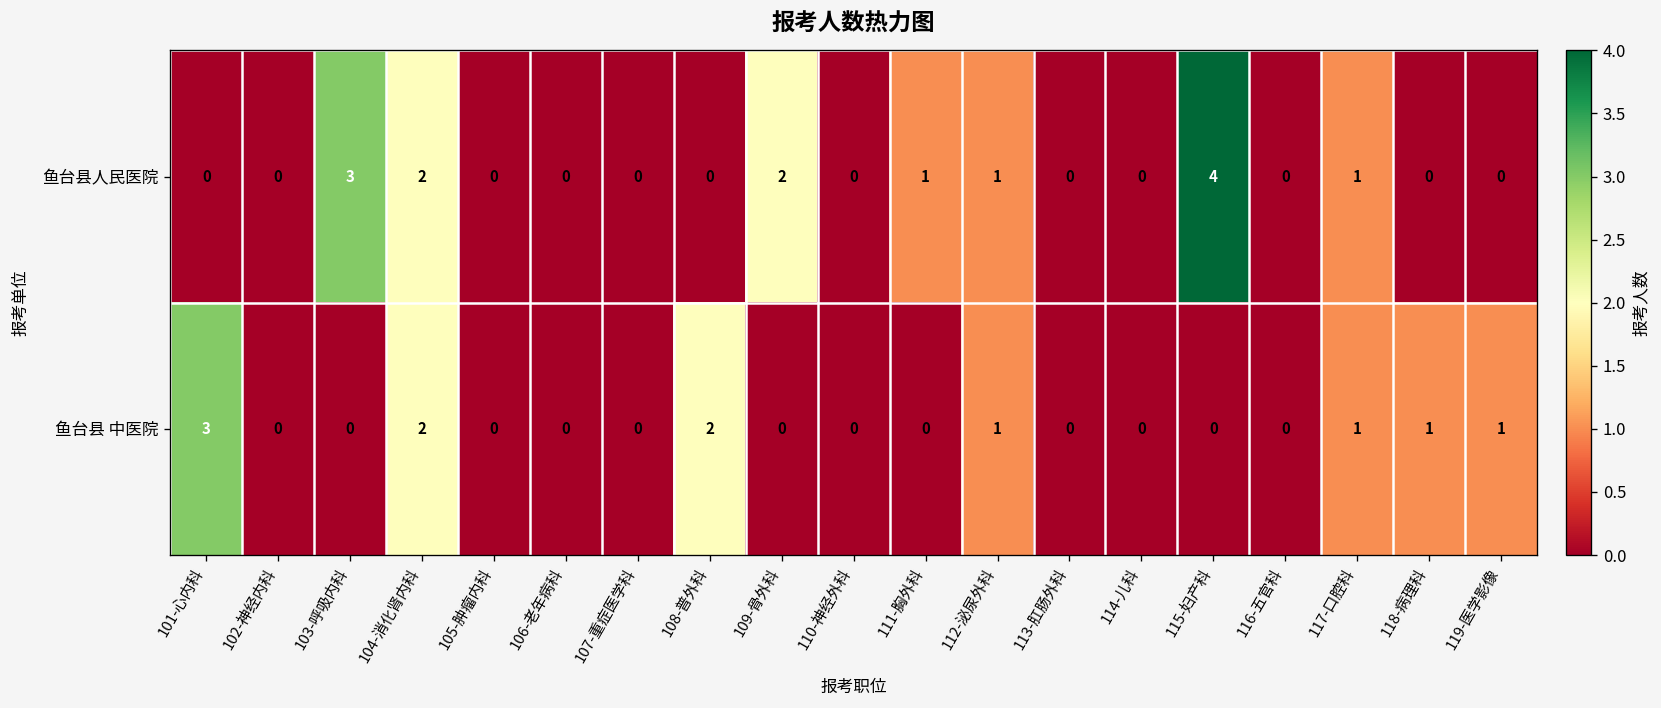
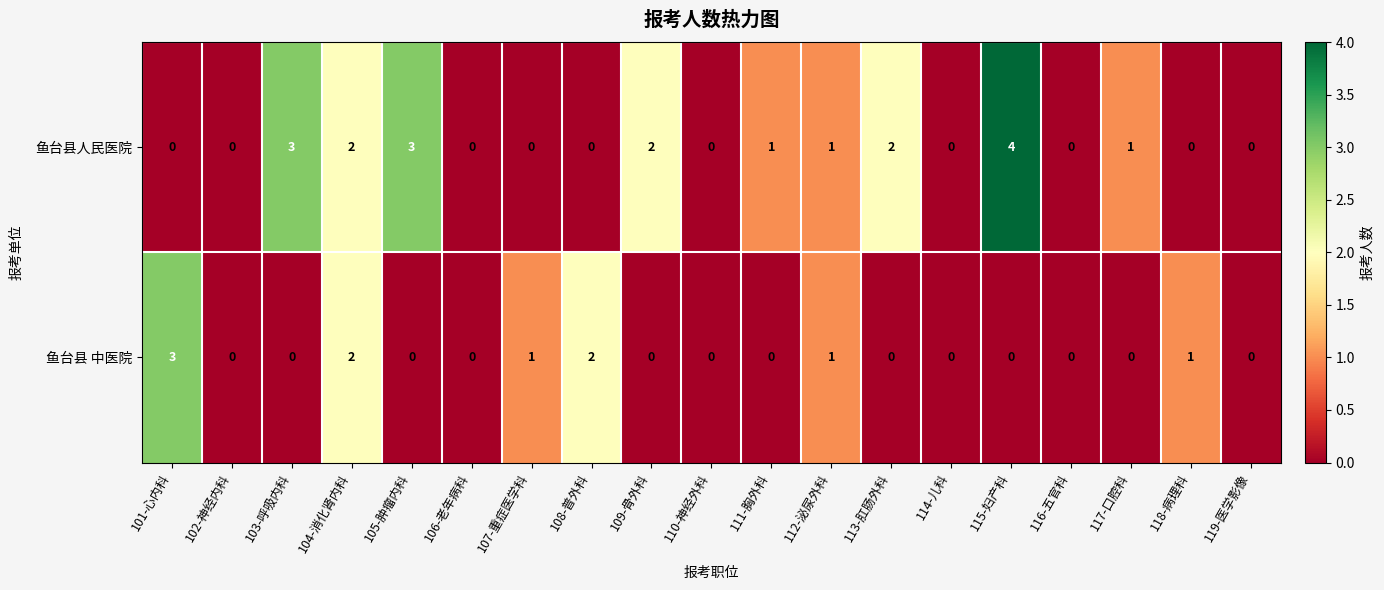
鱼台县人民医院, 105-肿瘤内科: 0 -> 3
鱼台县人民医院, 113-肛肠外科: 0 -> 2
鱼台县 中医院, 107-重症医学科: 0 -> 1
鱼台县 中医院, 117-口腔科: 1 -> 0
鱼台县 中医院, 119-医学影像: 1 -> 0
